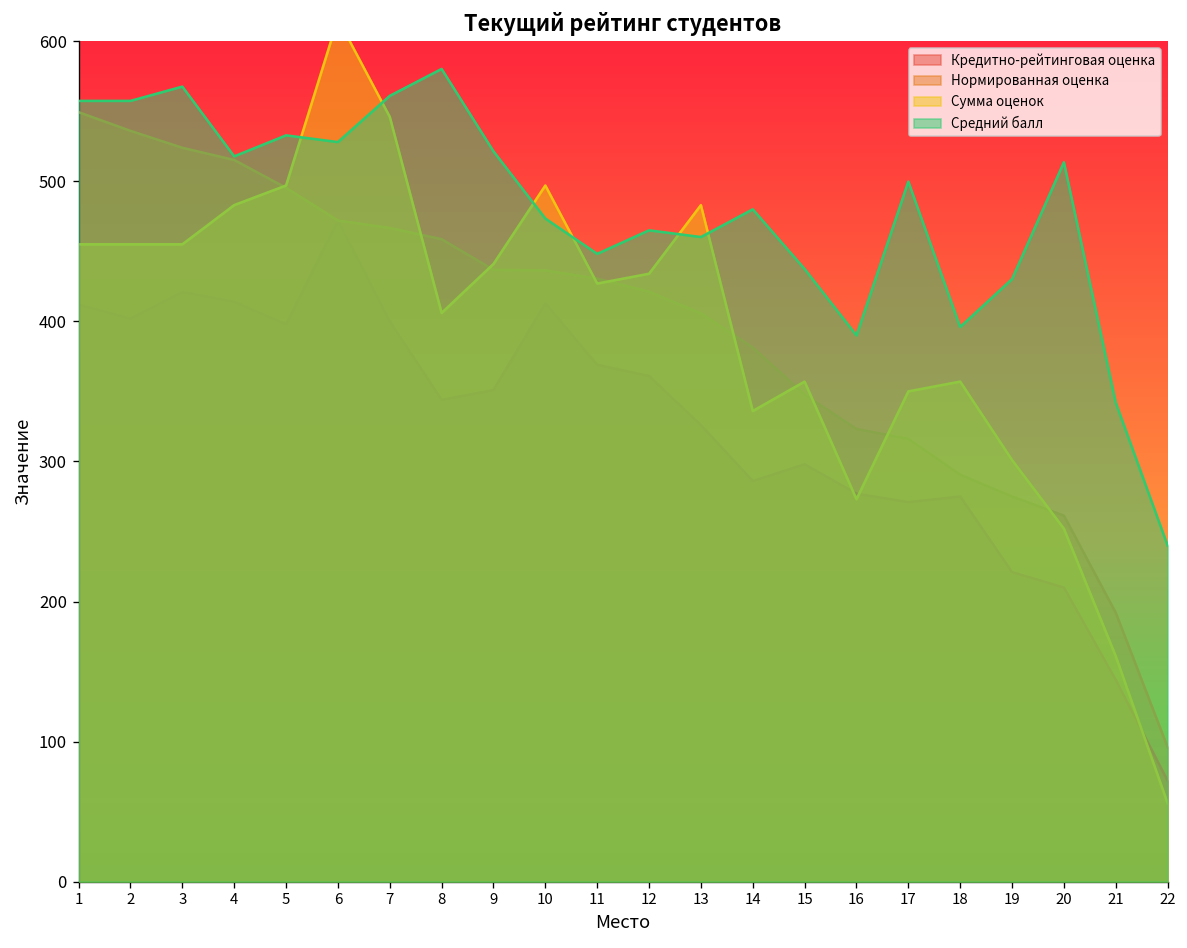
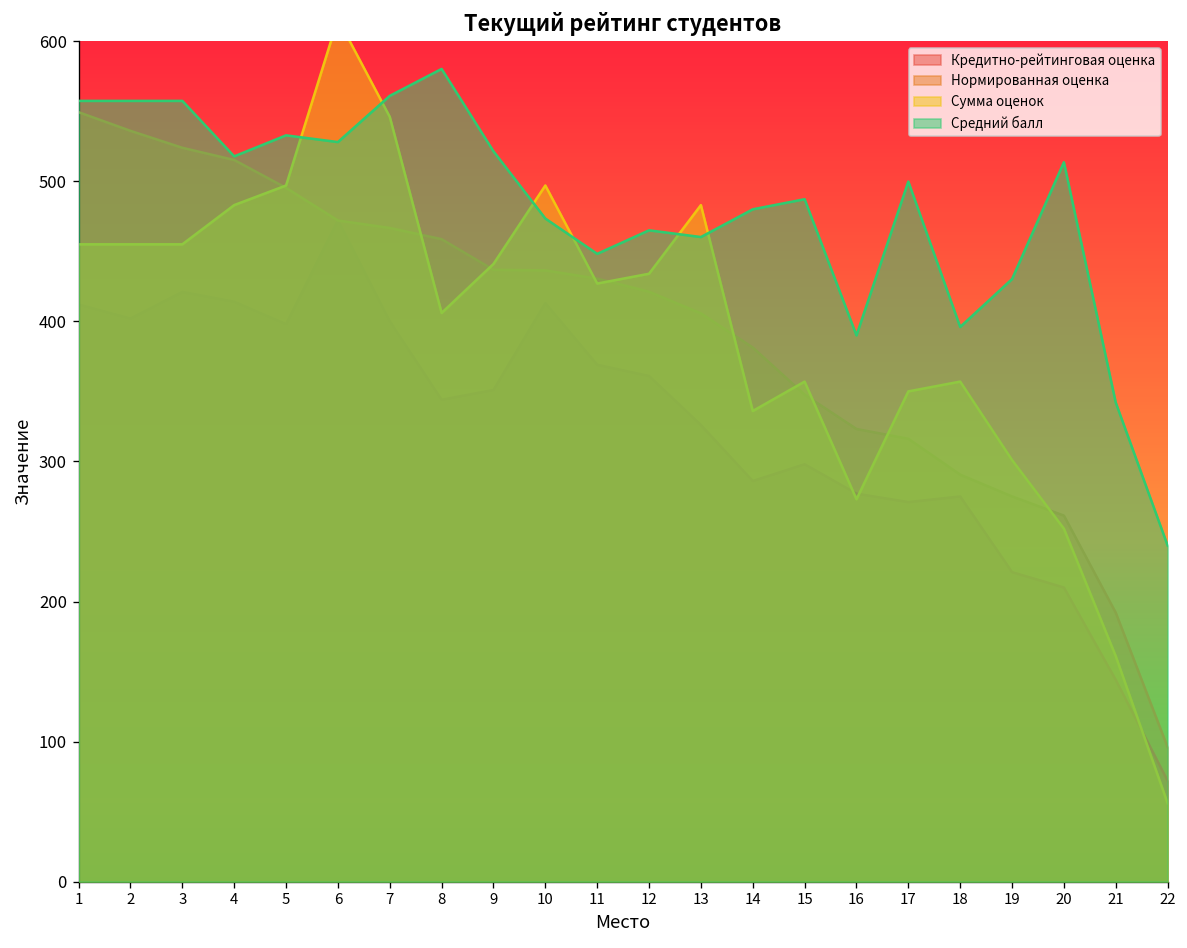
Средний балл, 3: 568 -> 557
Средний балл, 15: 437 -> 487
